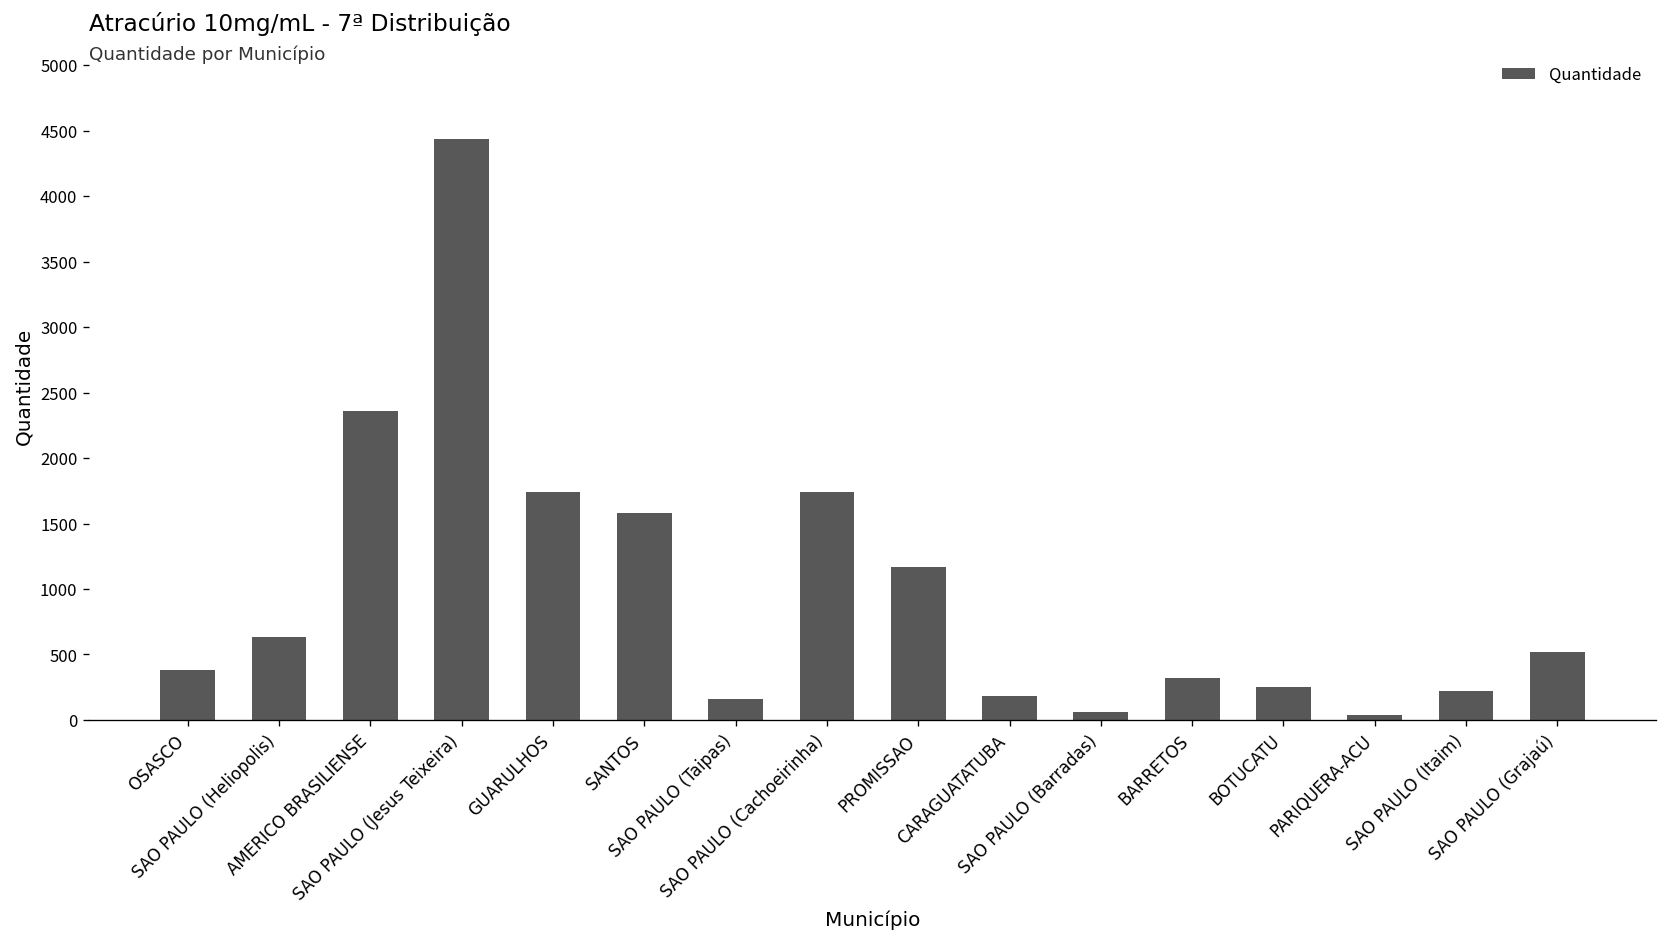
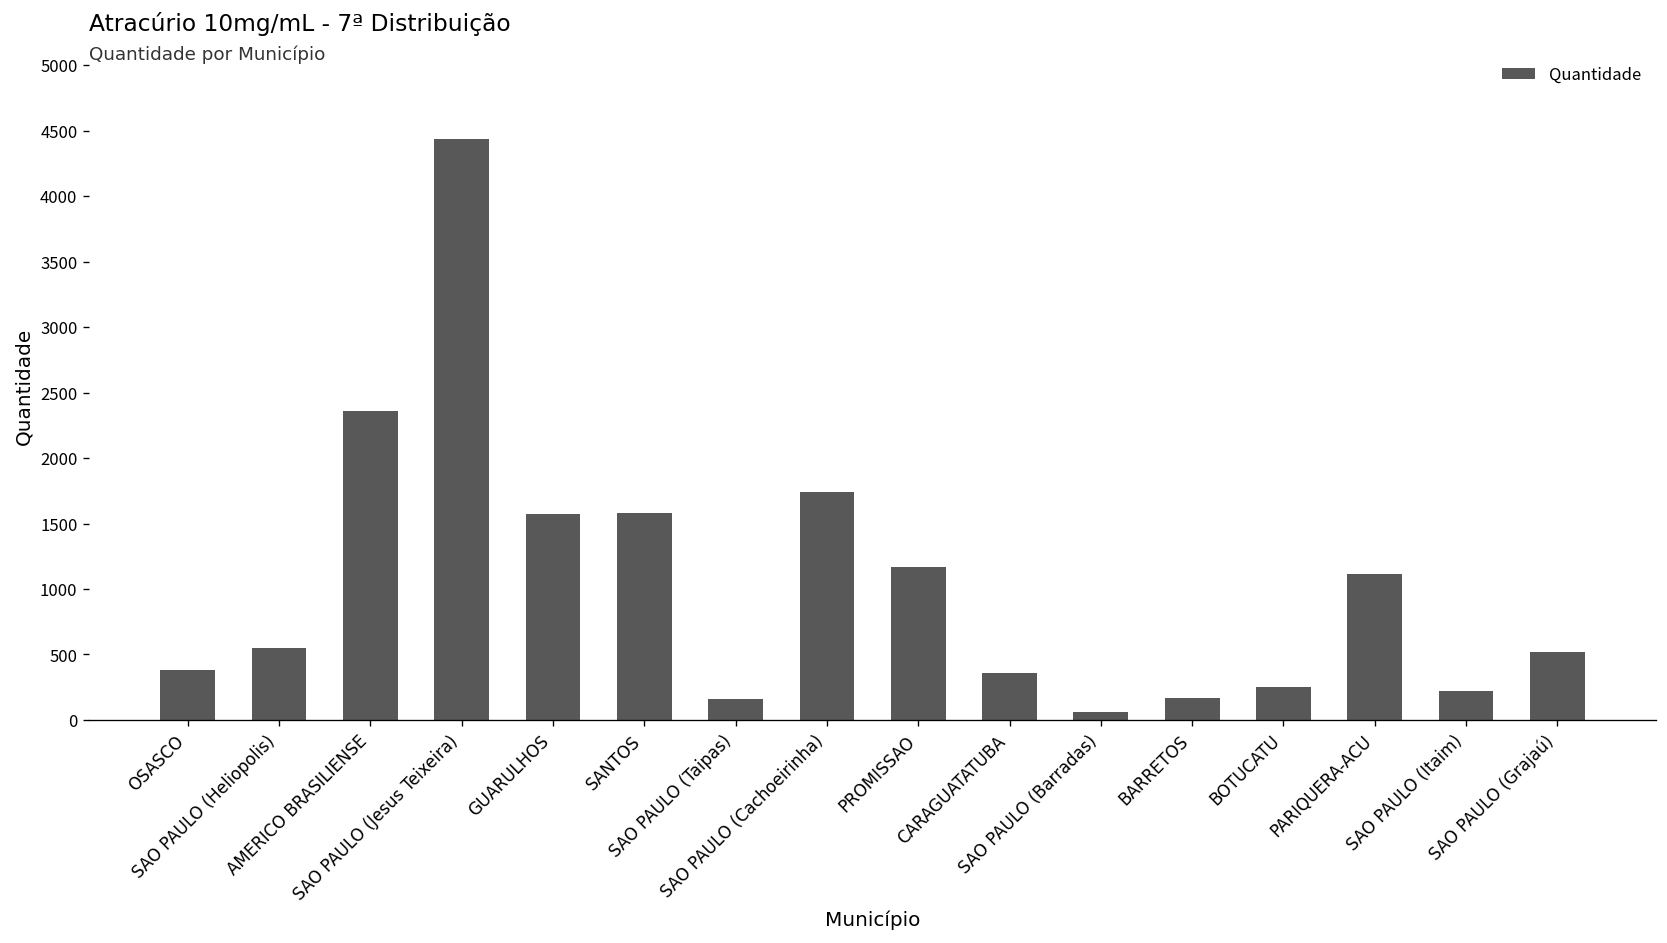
SAO PAULO (Heliopolis): 630 -> 550
GUARULHOS: 1740 -> 1570
CARAGUATATUBA: 180 -> 360
BARRETOS: 320 -> 170
PARIQUERA-ACU: 40 -> 1120
